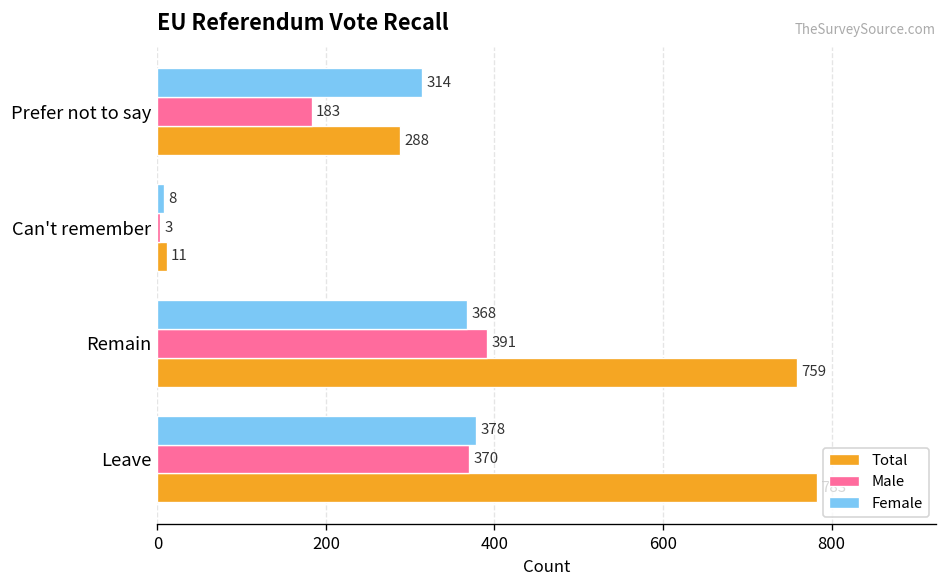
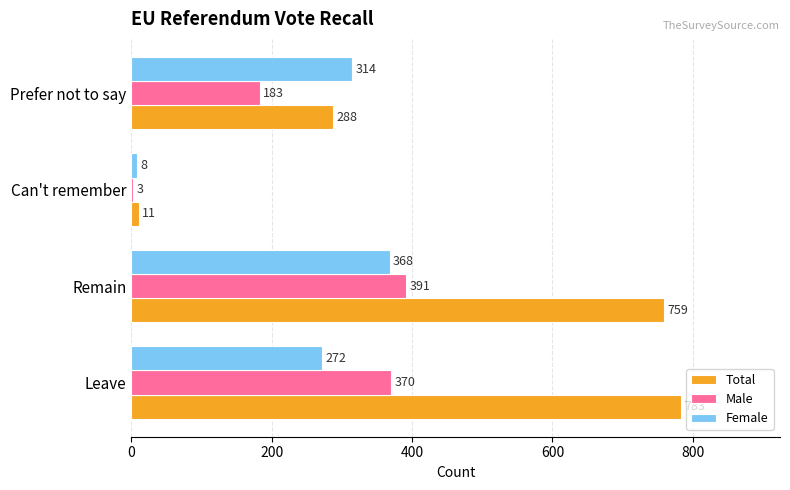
Female, Leave: 378 -> 272
